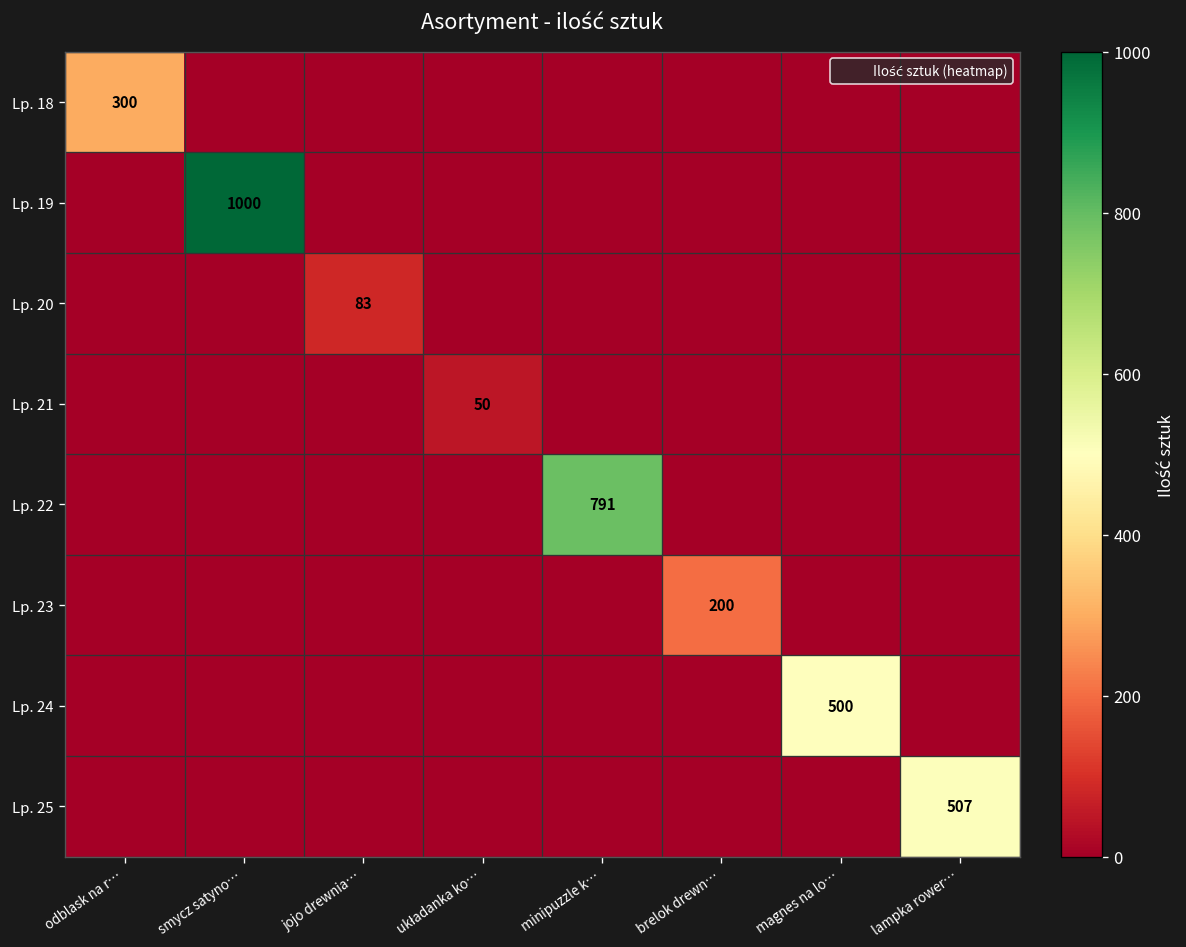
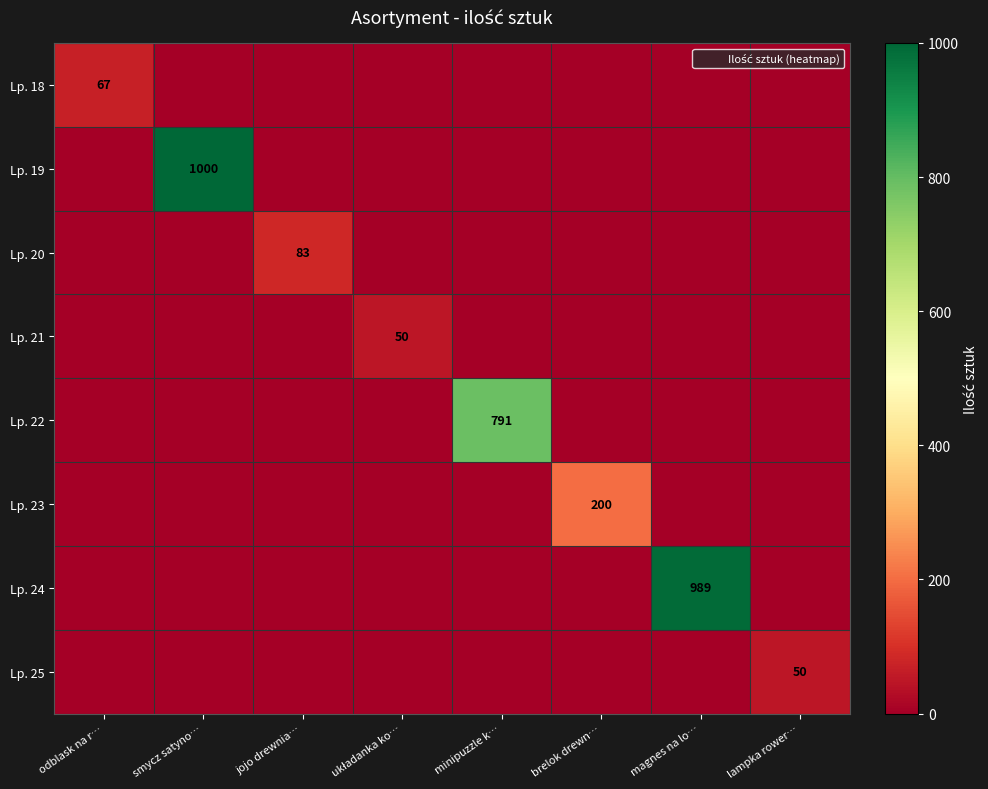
Lp. 18, odblask na r…: 300 -> 67
Lp. 24, magnes na lo…: 500 -> 989
Lp. 25, lampka rower…: 507 -> 50
